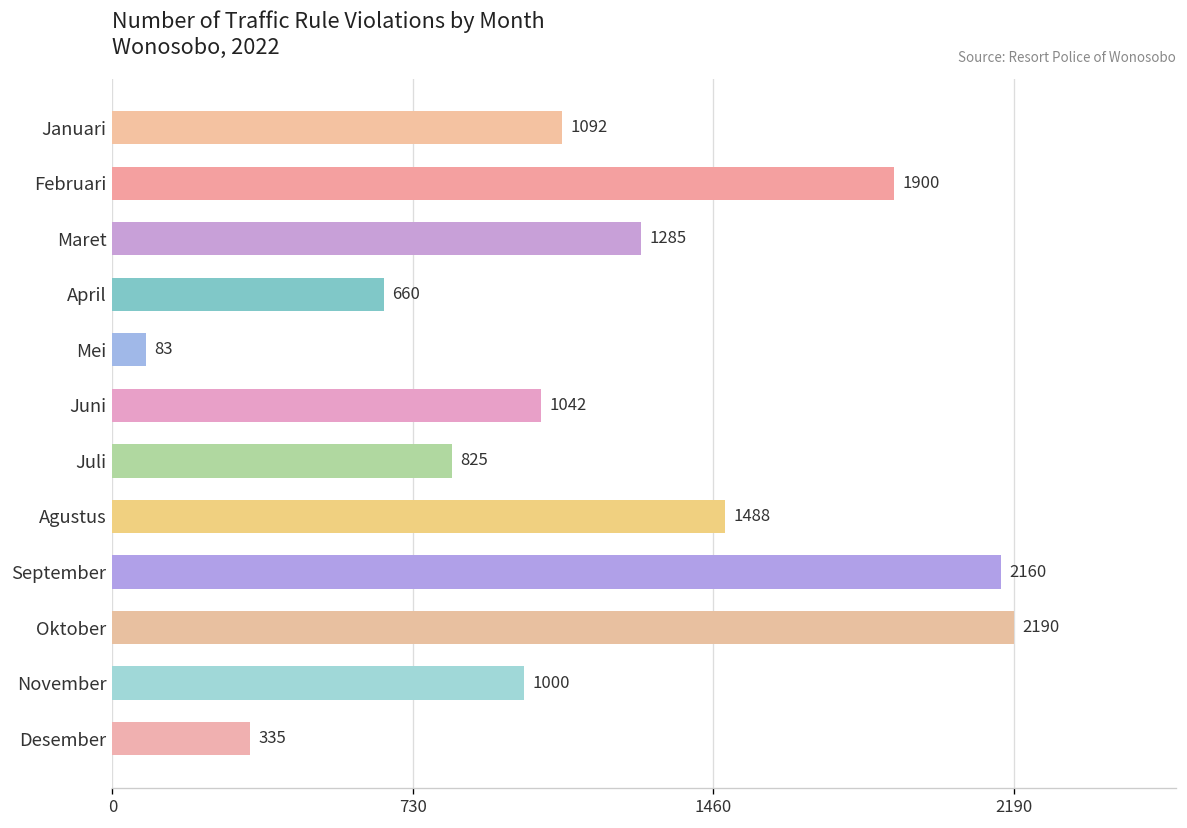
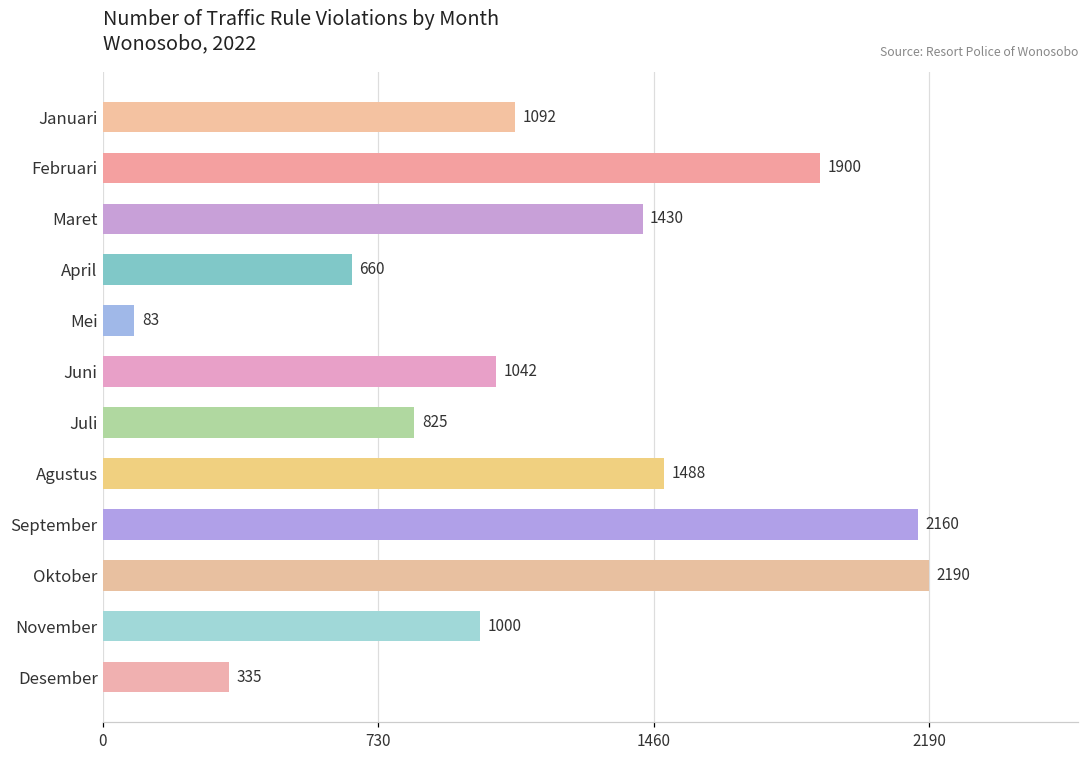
Maret: 1285 -> 1430
